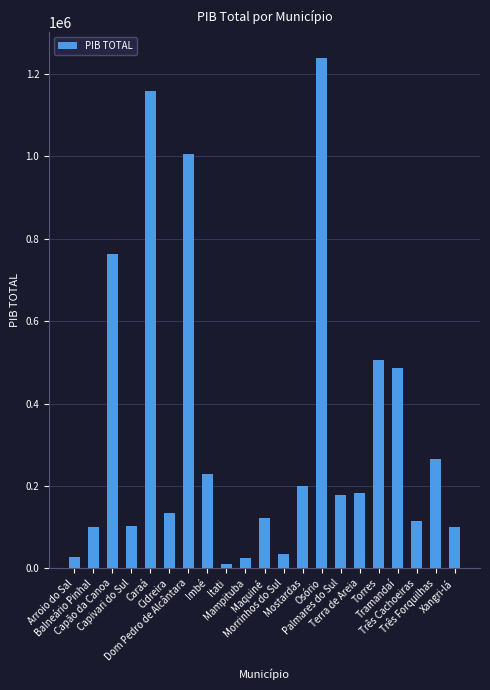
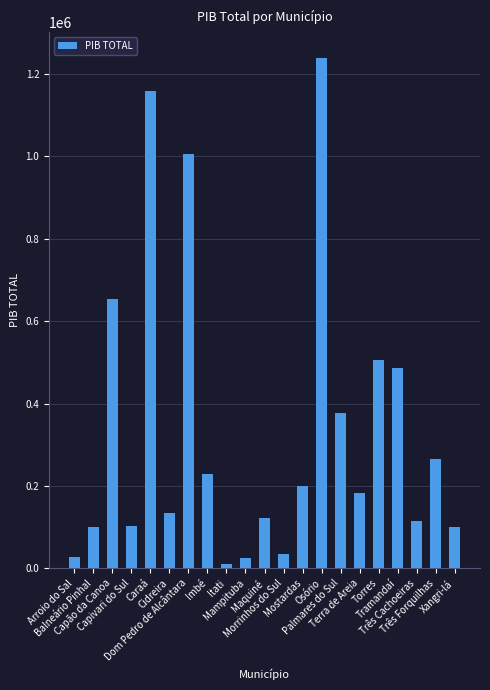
Capão da Canoa: 760000 -> 650000
Palmares do Sul: 180000 -> 380000
